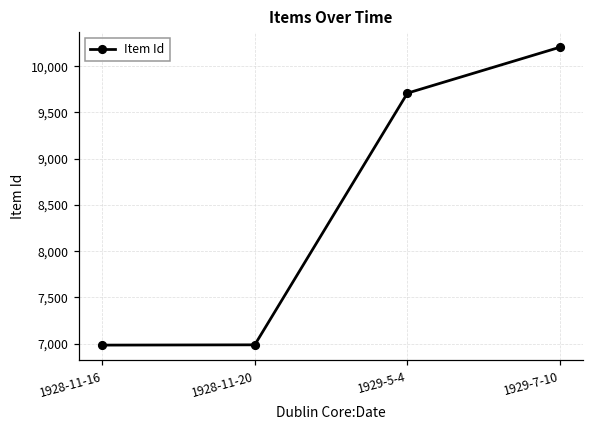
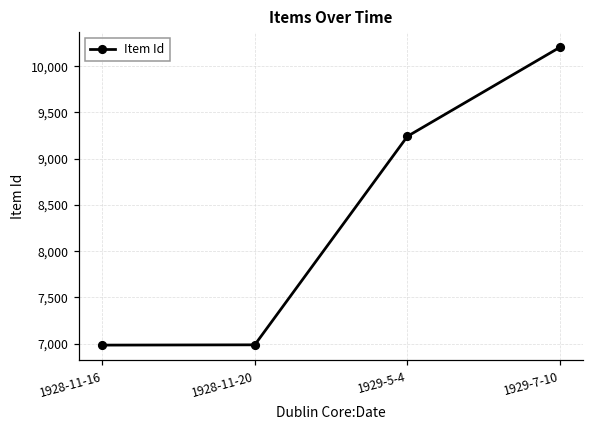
1929-5-4: 9,700 -> 9,200
